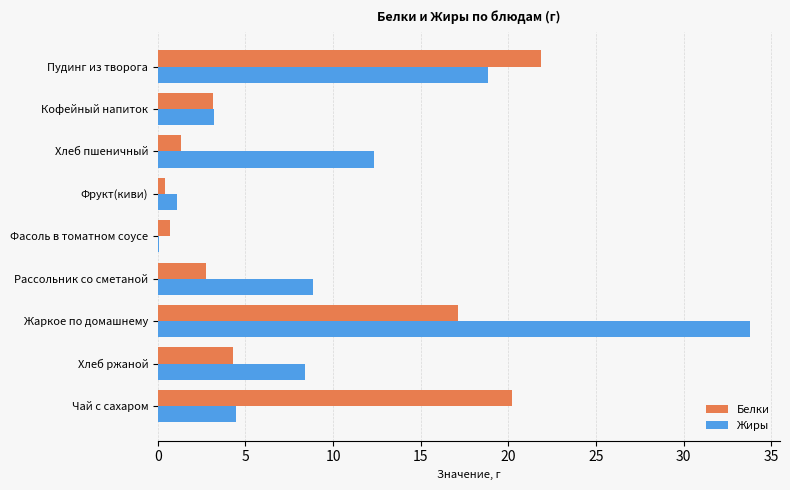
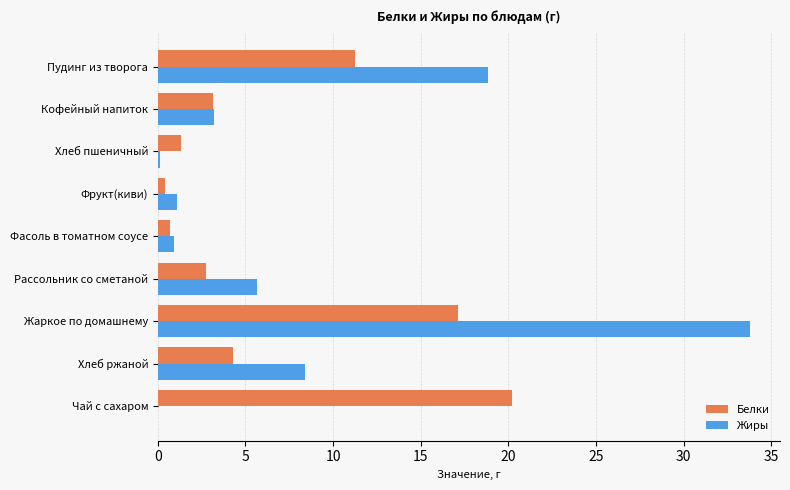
Белки, Пудинг из творога: 21.8 -> 11.2
Жиры, Хлеб пшеничный: 12.4 -> 0.1
Жиры, Фасоль в томатном соусе: 0.0 -> 0.9
Жиры, Рассольник со сметаной: 8.9 -> 5.6
Жиры, Чай с сахаром: 4.5 -> 0.0
